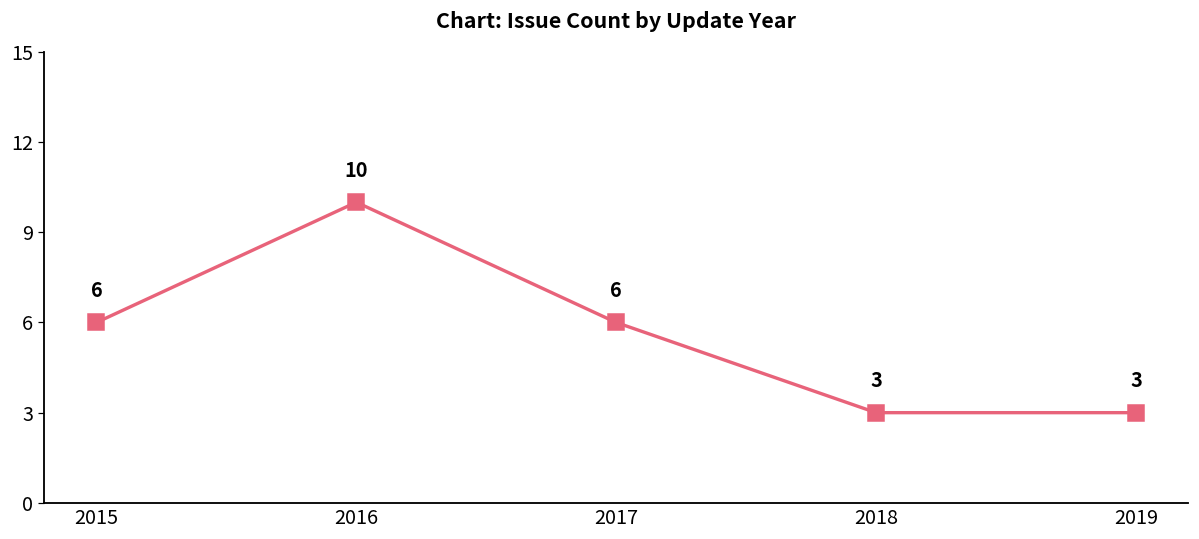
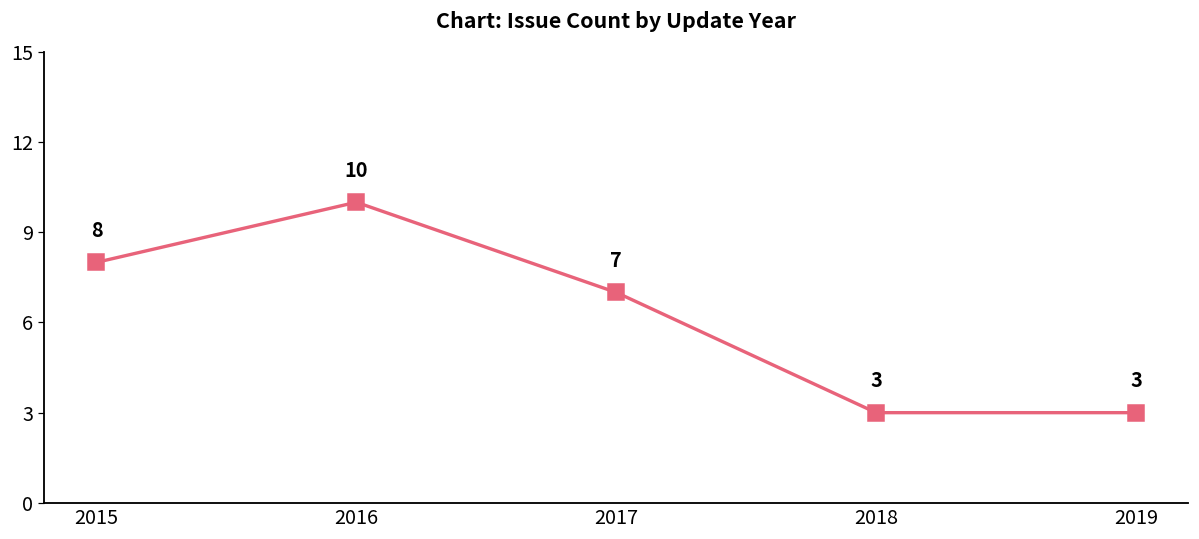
2015: 6 -> 8
2017: 6 -> 7
